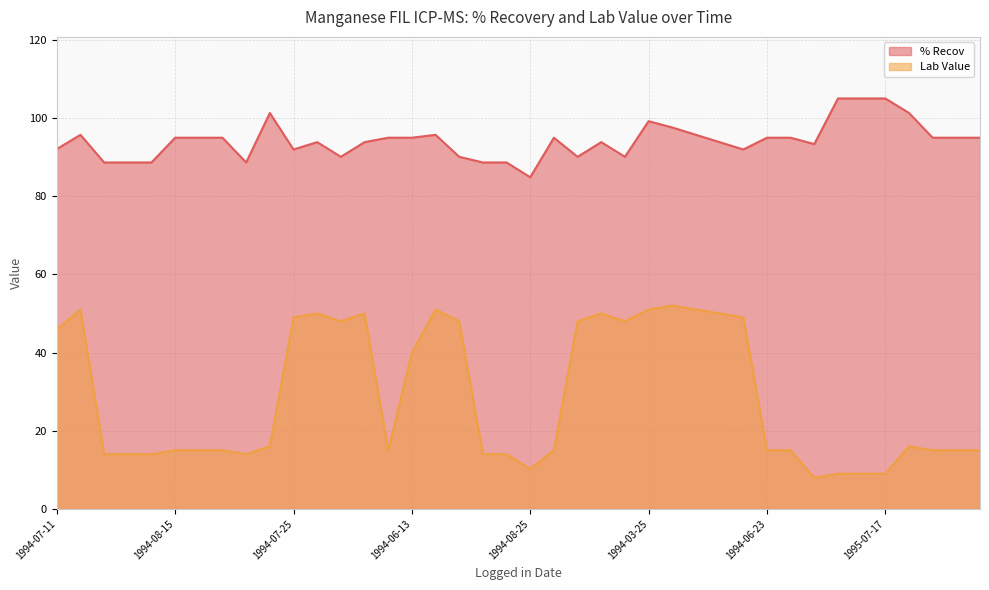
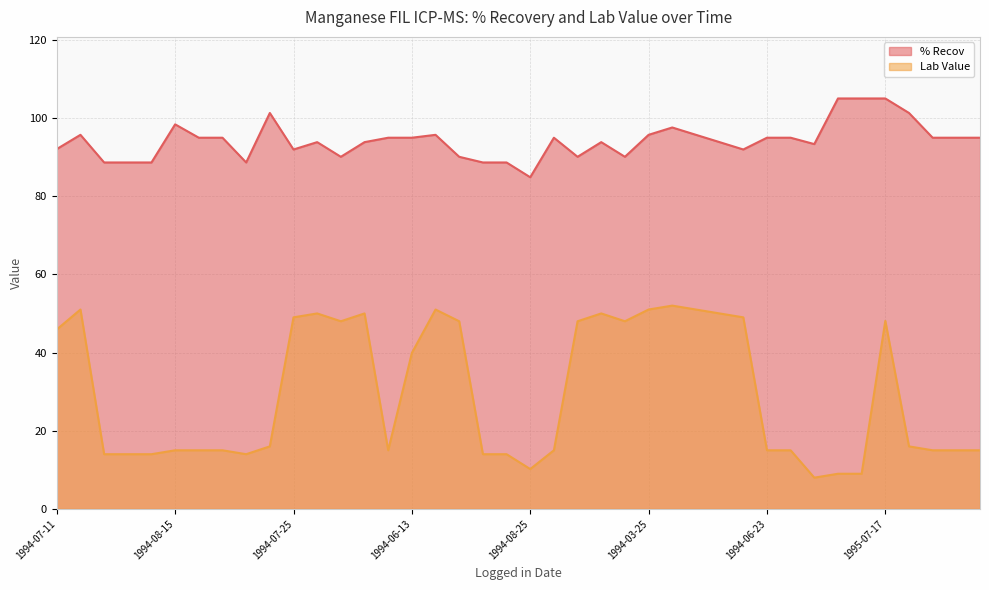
% Recov, 1994-08-15: 95 -> 98
% Recov, 1994-03-25: 99 -> 96
Lab Value, 1995-07-17: 9 -> 48
